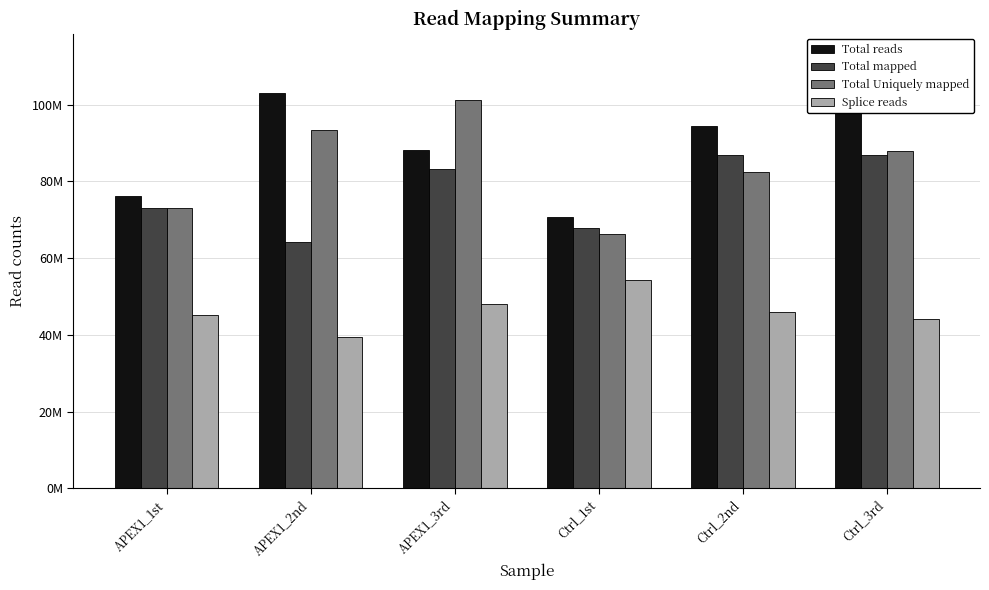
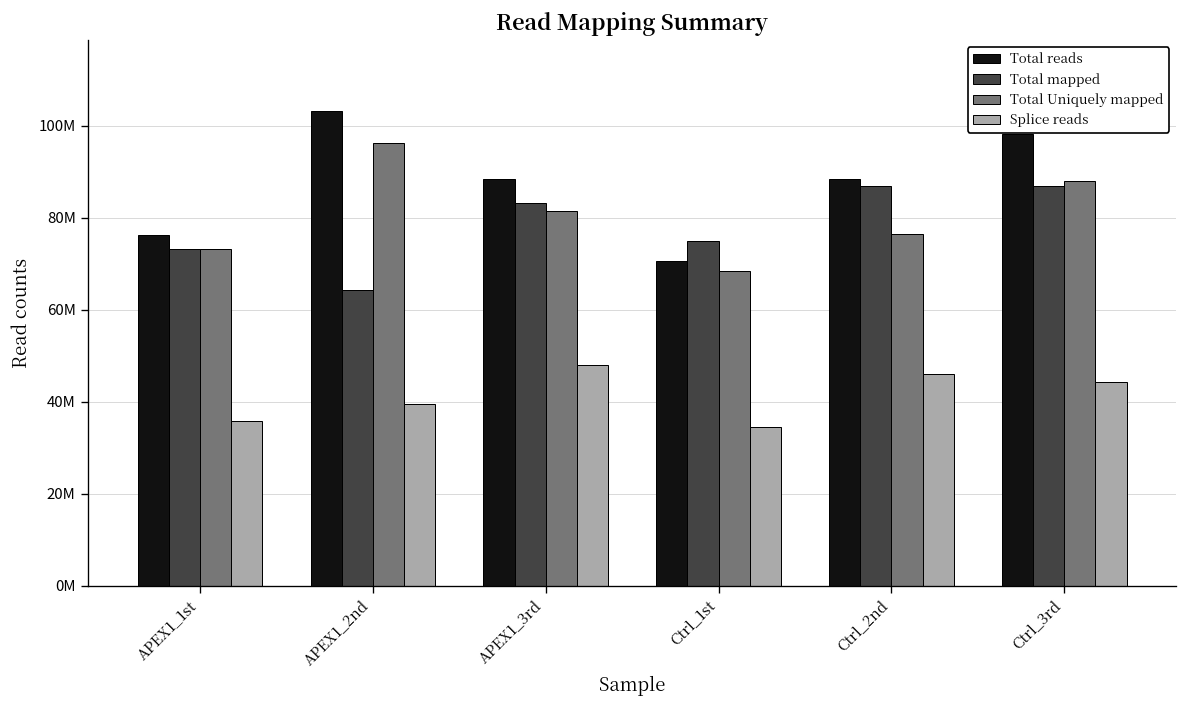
Splice reads, APEX1_1st: 45000000 -> 36000000
Total Uniquely mapped, APEX1_2nd: 93000000 -> 96000000
Total Uniquely mapped, APEX1_3rd: 101000000 -> 81000000
Total mapped, Ctrl_1st: 68000000 -> 75000000
Total Uniquely mapped, Ctrl_1st: 66000000 -> 69000000
Splice reads, Ctrl_1st: 54000000 -> 34000000
Total reads, Ctrl_2nd: 94000000 -> 88000000
Total Uniquely mapped, Ctrl_2nd: 82000000 -> 76000000
